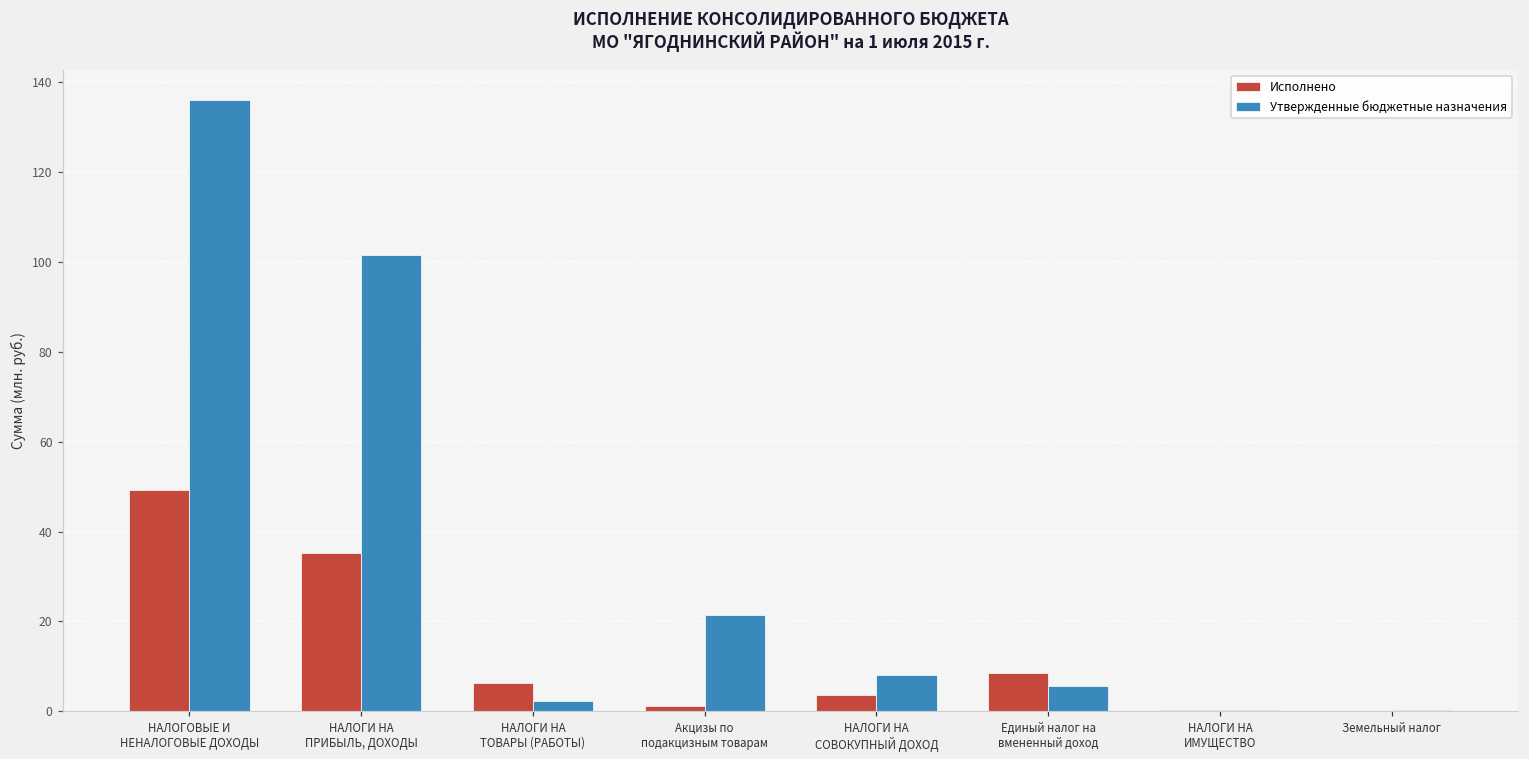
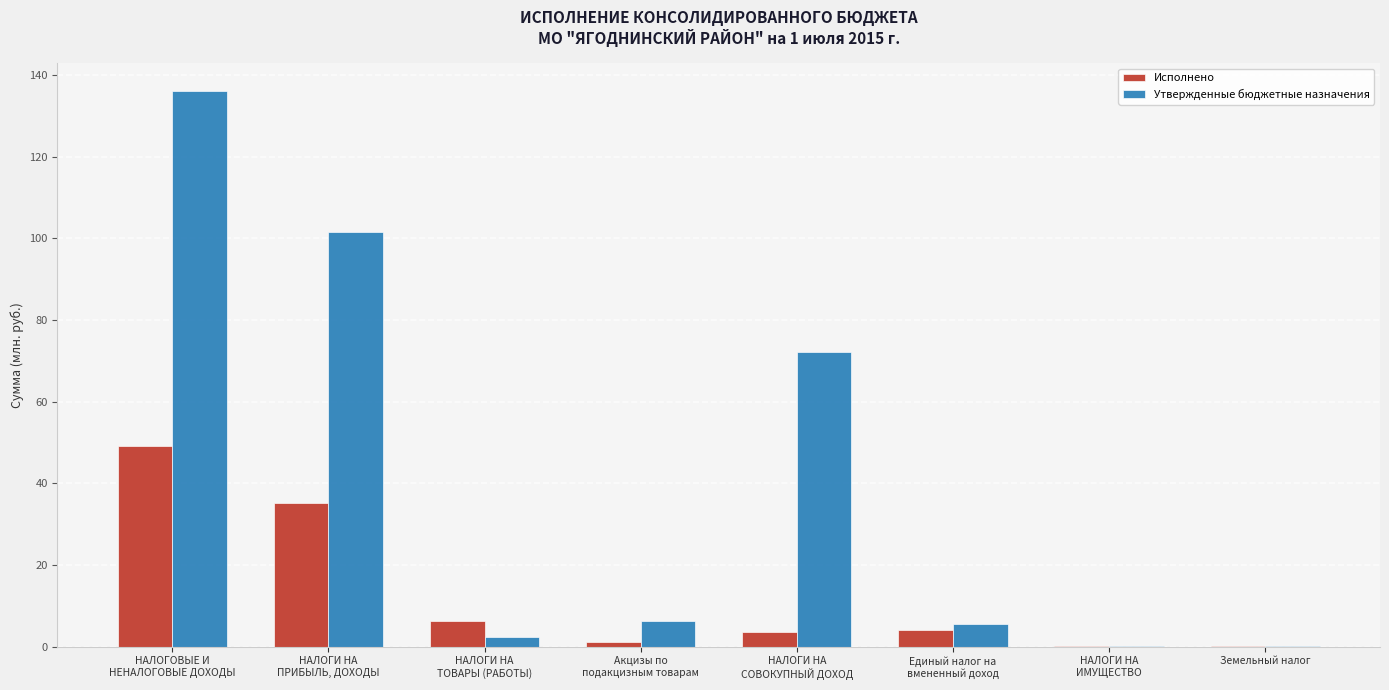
Утвержденные бюджетные назначения, Акцизы по подакцизным товарам: 21 -> 6
Утвержденные бюджетные назначения, НАЛОГИ НА СОВОКУПНЫЙ ДОХОД: 8 -> 72
Исполнено, Единый налог на вмененный доход: 8 -> 4
